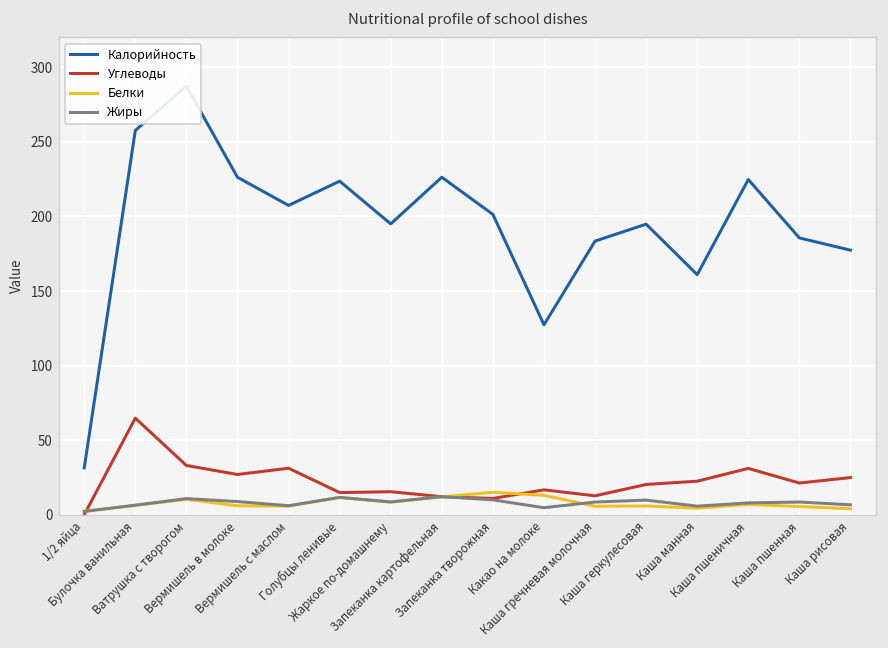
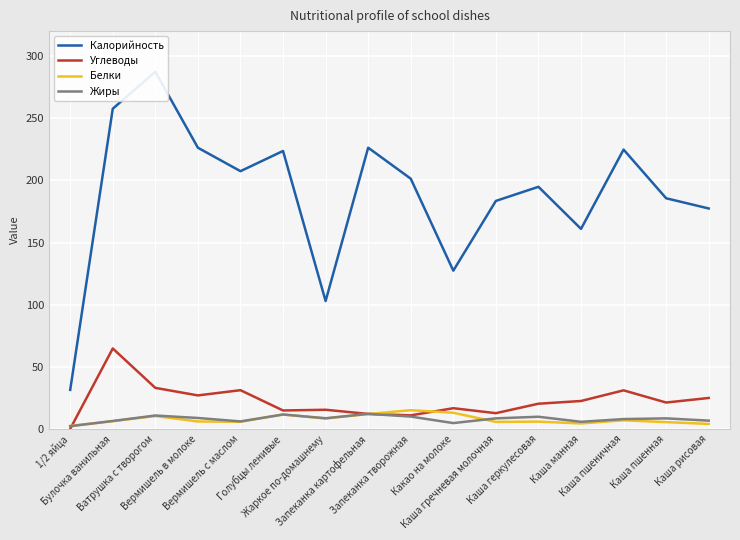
Калорийность, Жаркое по-домашнему: 195 -> 103
